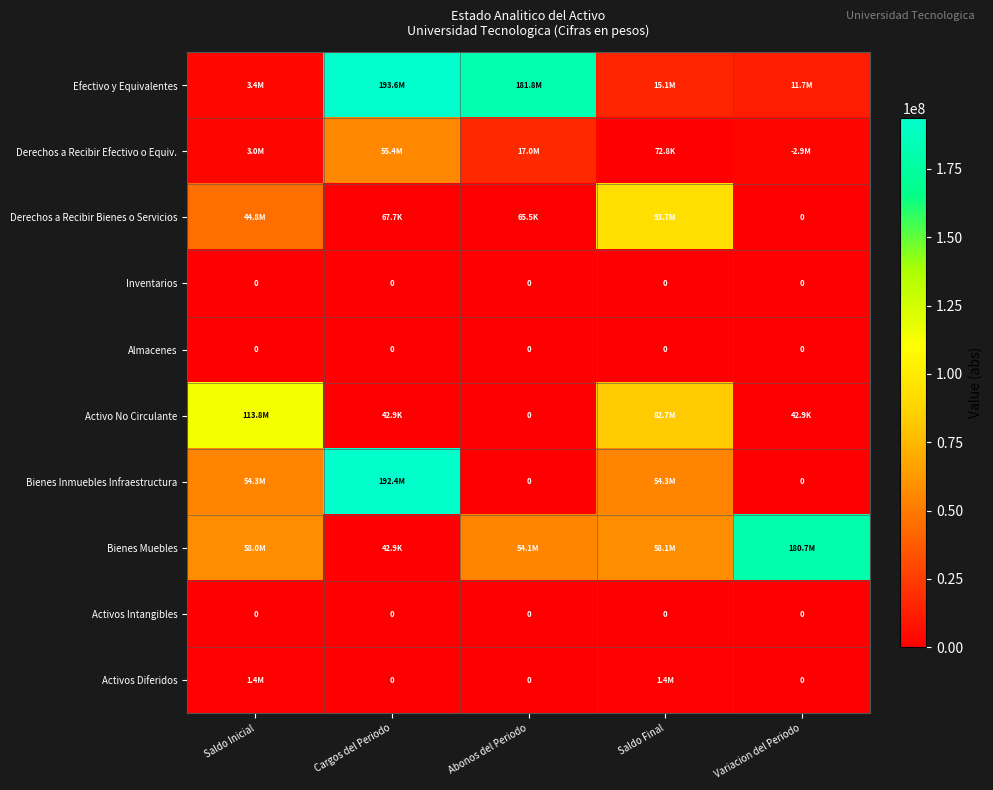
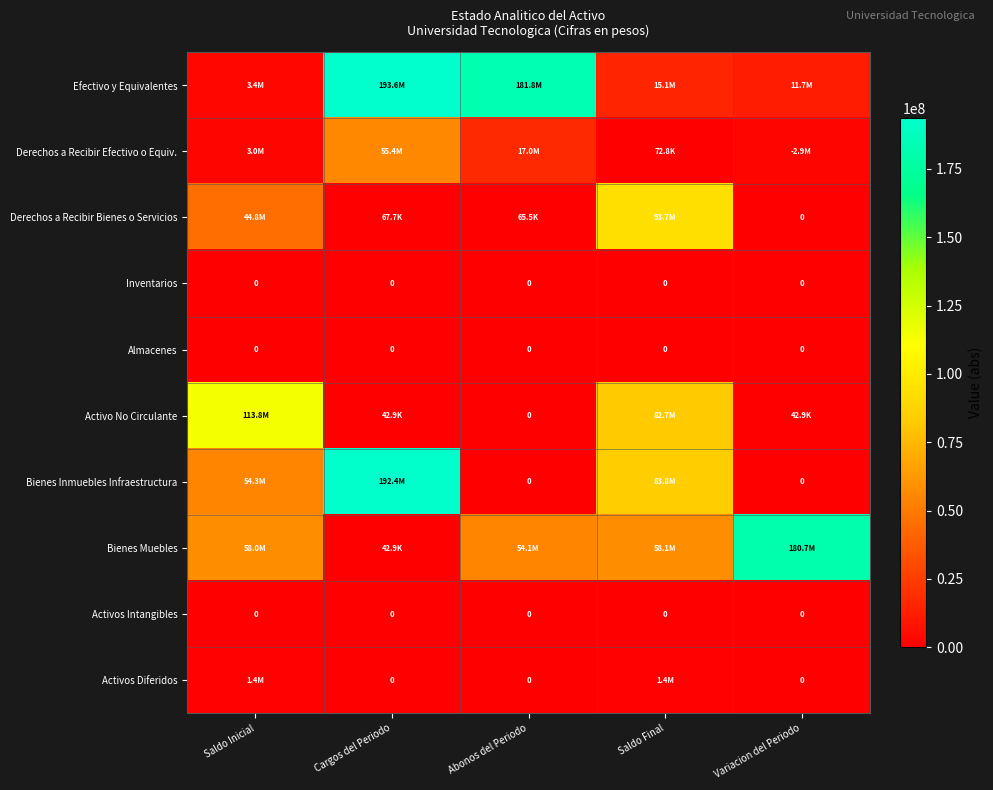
Bienes Inmuebles Infraestructura, Saldo Final: 54.3M -> 83.8M
